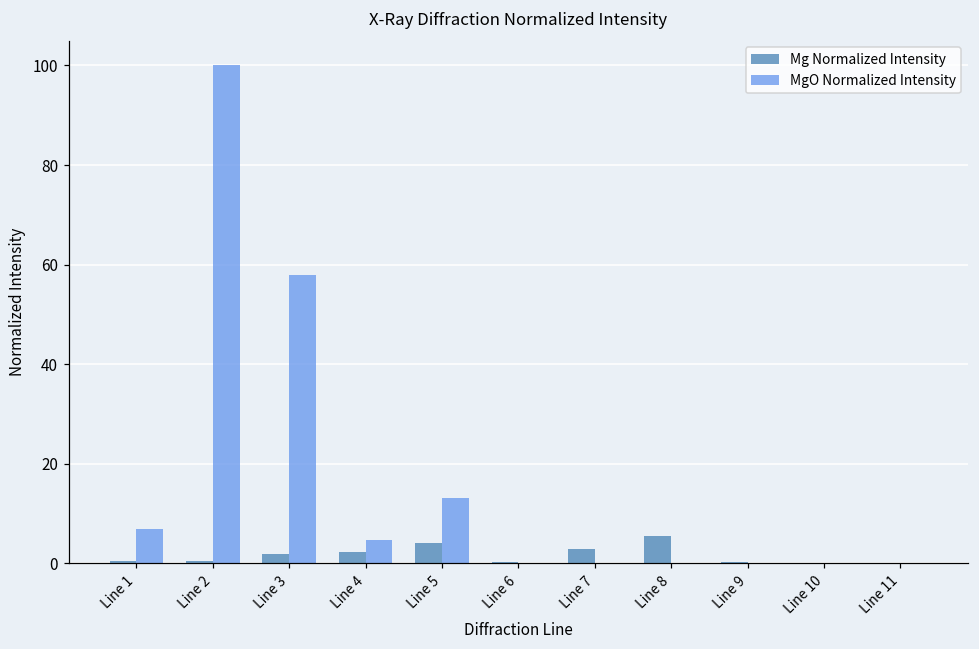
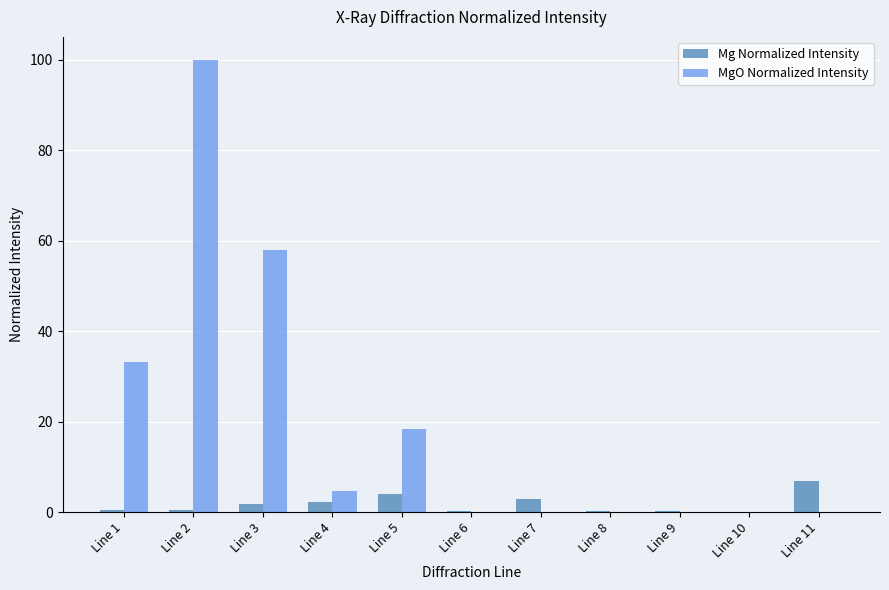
MgO Normalized Intensity, Line 1: 7 -> 33
MgO Normalized Intensity, Line 5: 13 -> 18
Mg Normalized Intensity, Line 8: 5 -> 0
Mg Normalized Intensity, Line 11: 0 -> 7
